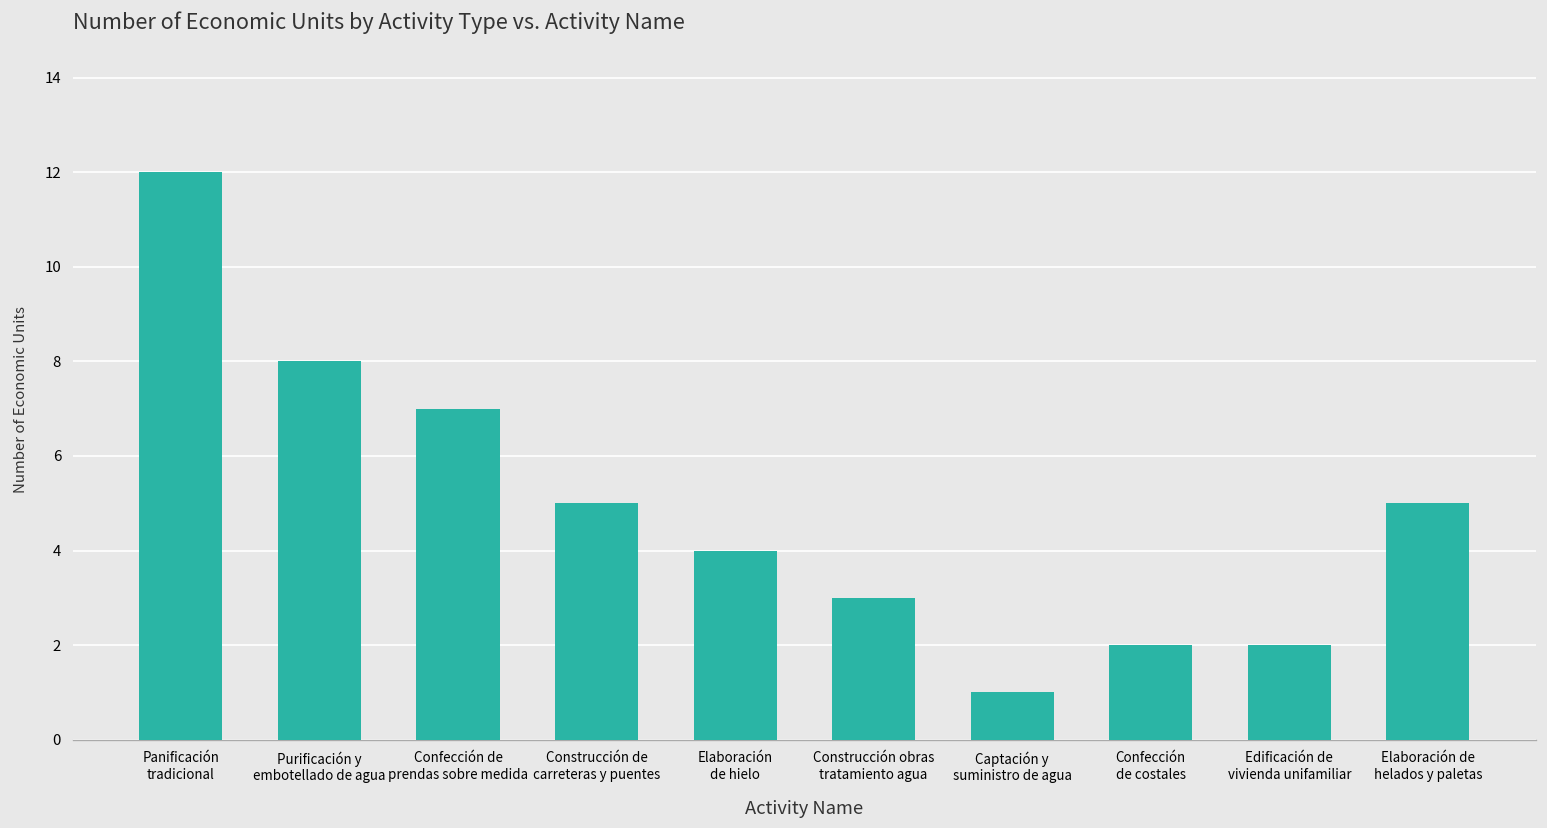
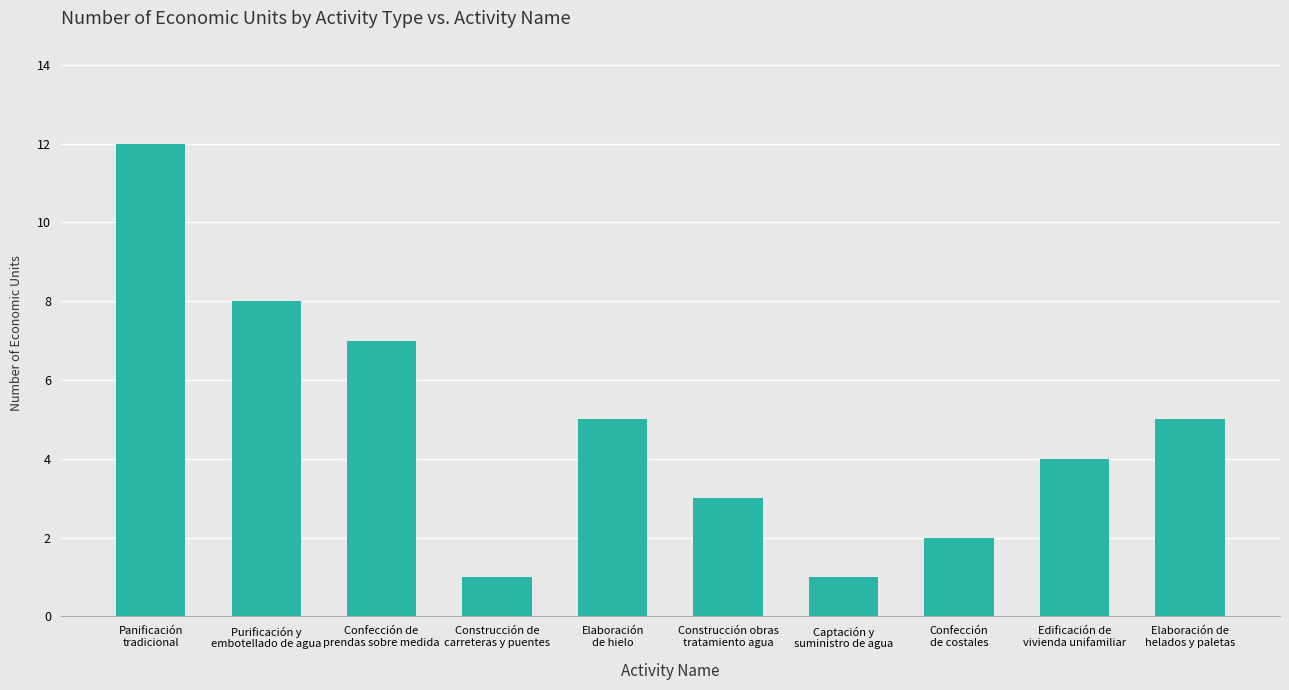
Construcción de carreteras y puentes: 5 -> 1
Elaboración de hielo: 4 -> 5
Edificación de vivienda unifamiliar: 2 -> 4
